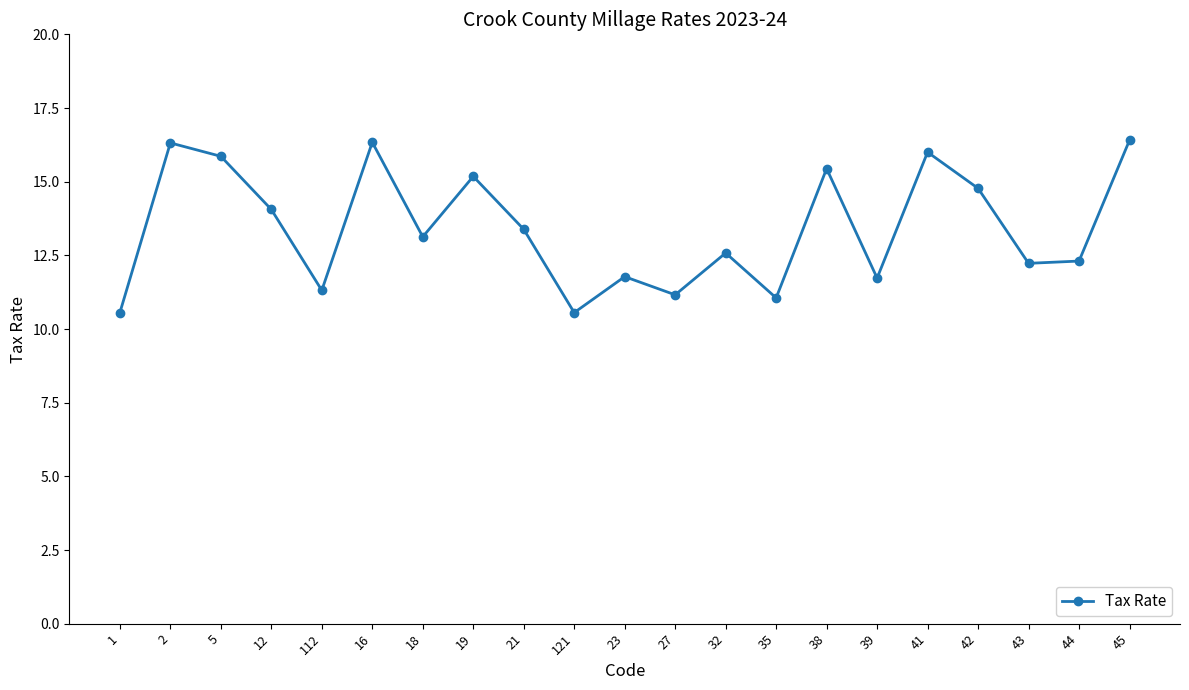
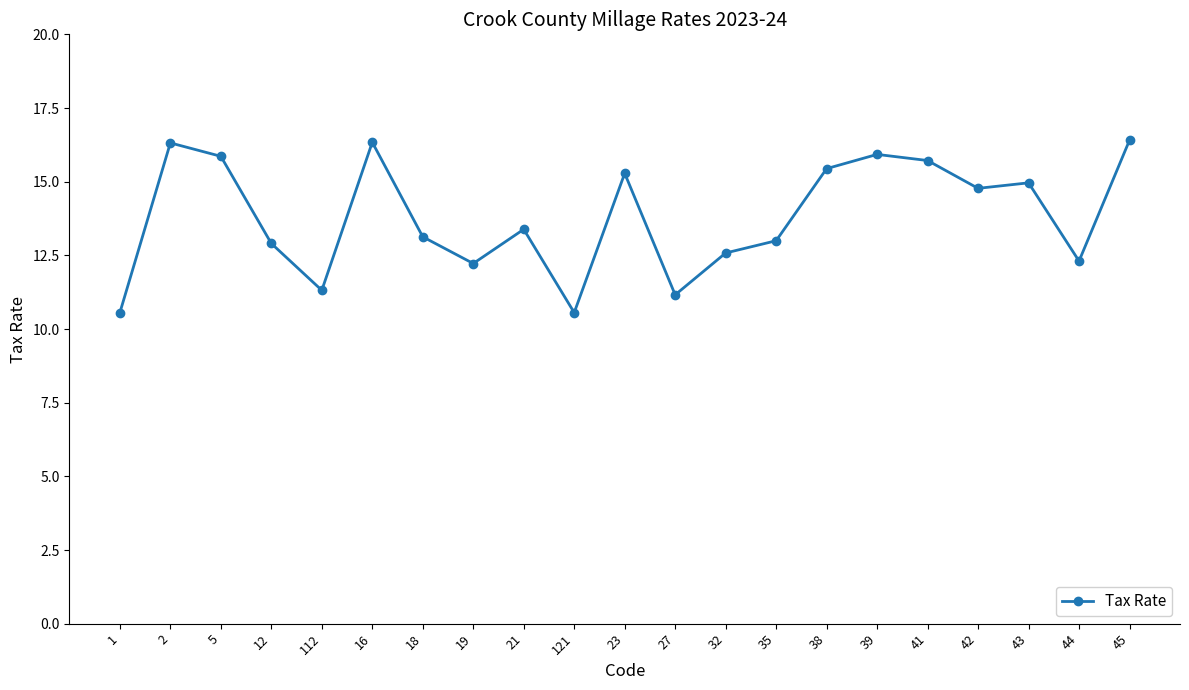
12: 14.1 -> 12.9
19: 15.2 -> 12.2
23: 11.8 -> 15.3
35: 11.1 -> 13.0
39: 11.7 -> 15.9
41: 16.0 -> 15.7
43: 12.2 -> 15.0
